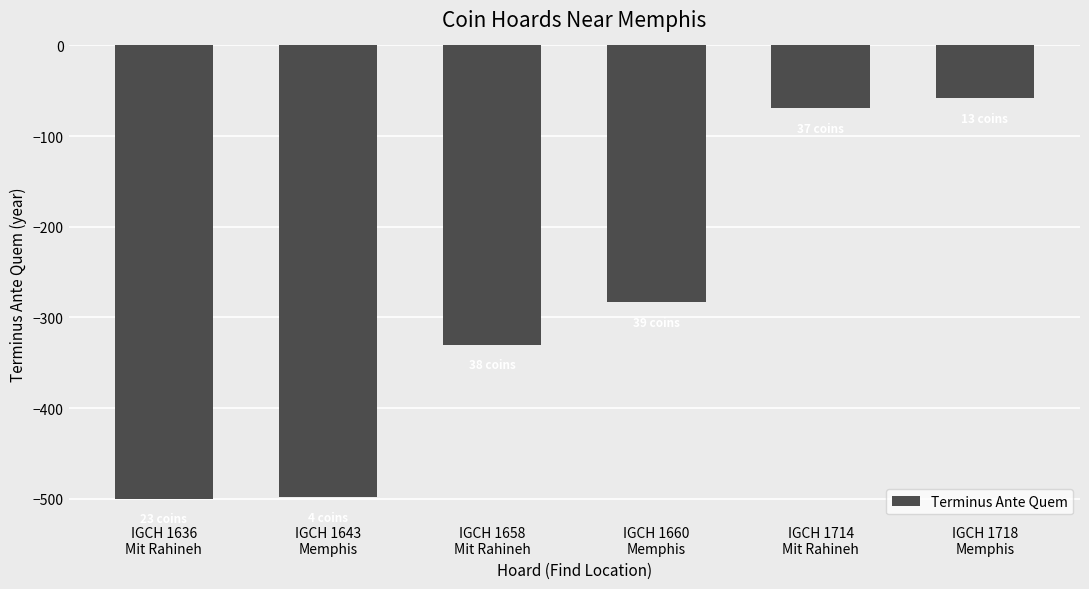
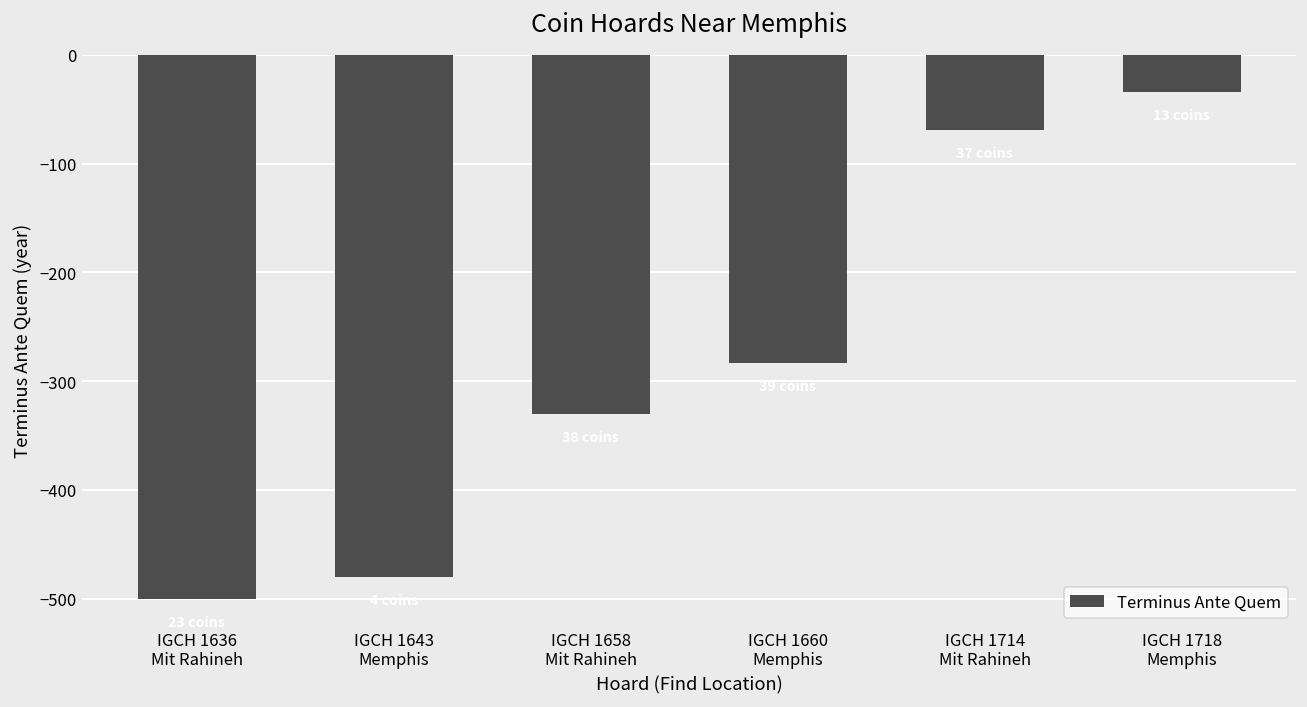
IGCH 1643 Memphis: -500 -> -480
IGCH 1718 Memphis: -60 -> -30
